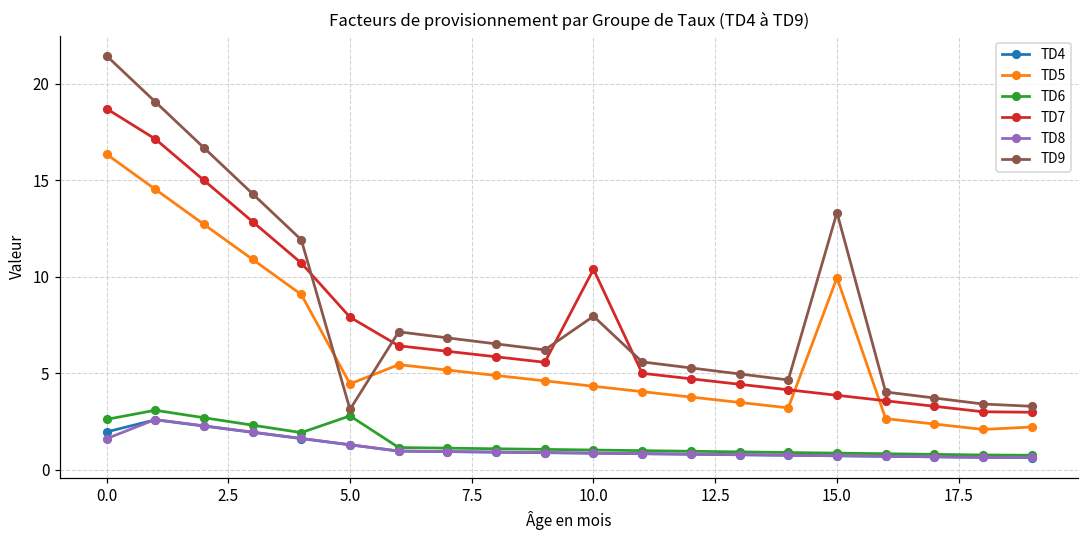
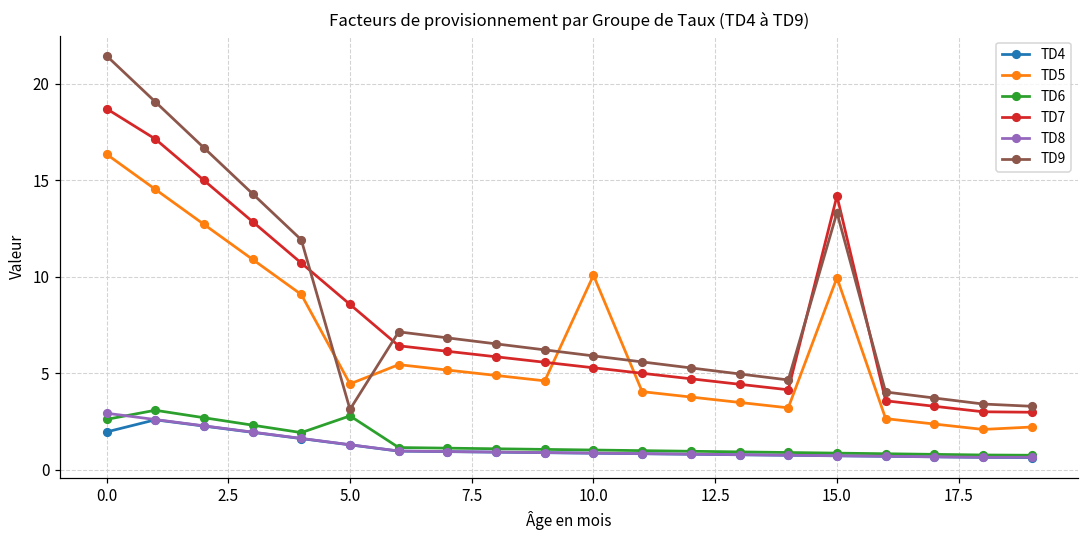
TD8, 0.0: 1.6 -> 2.9
TD7, 5.0: 7.9 -> 8.6
TD5, 10.0: 4.3 -> 10.1
TD7, 10.0: 10.4 -> 5.3
TD9, 10.0: 8.0 -> 5.9
TD7, 15.0: 3.9 -> 14.2
